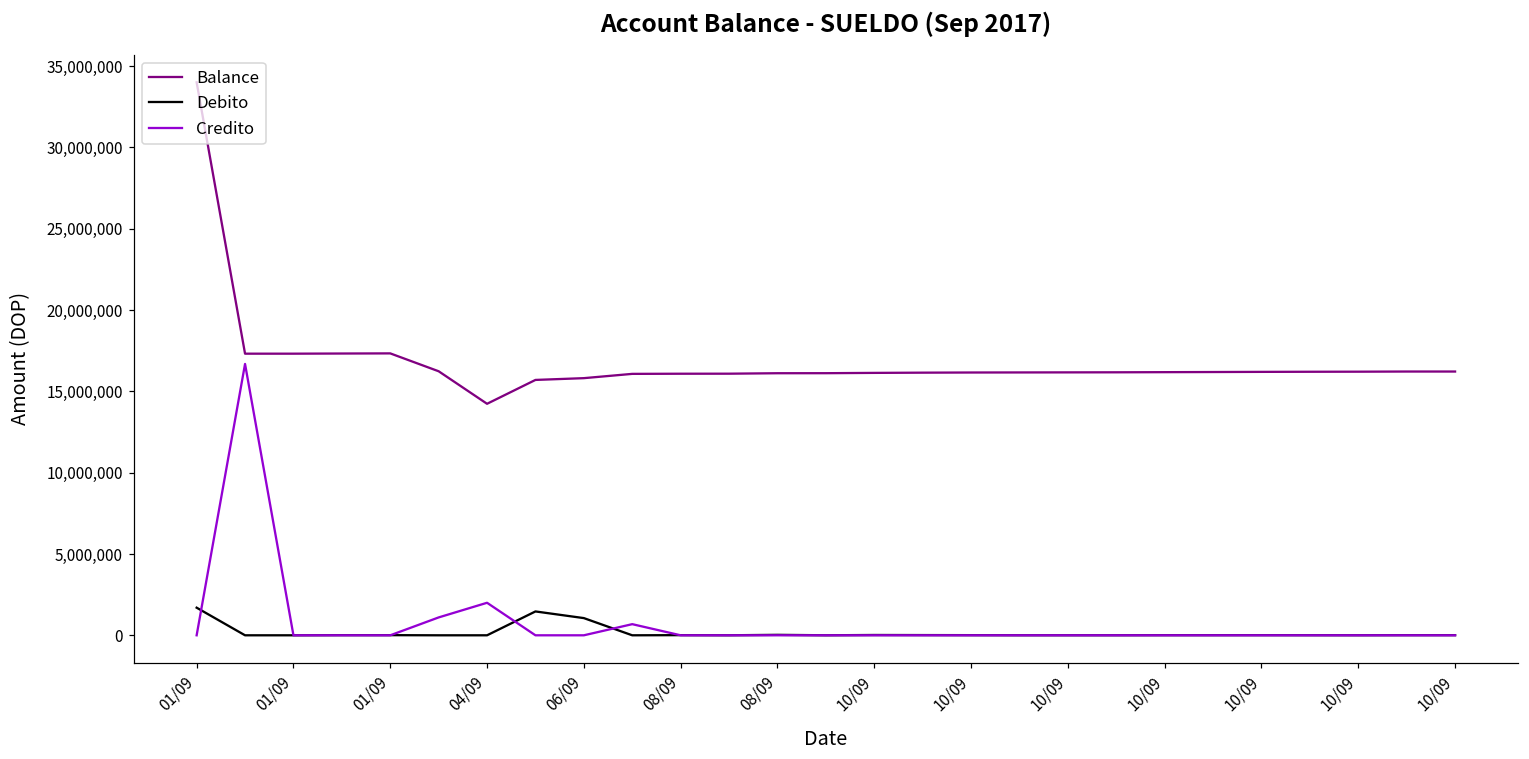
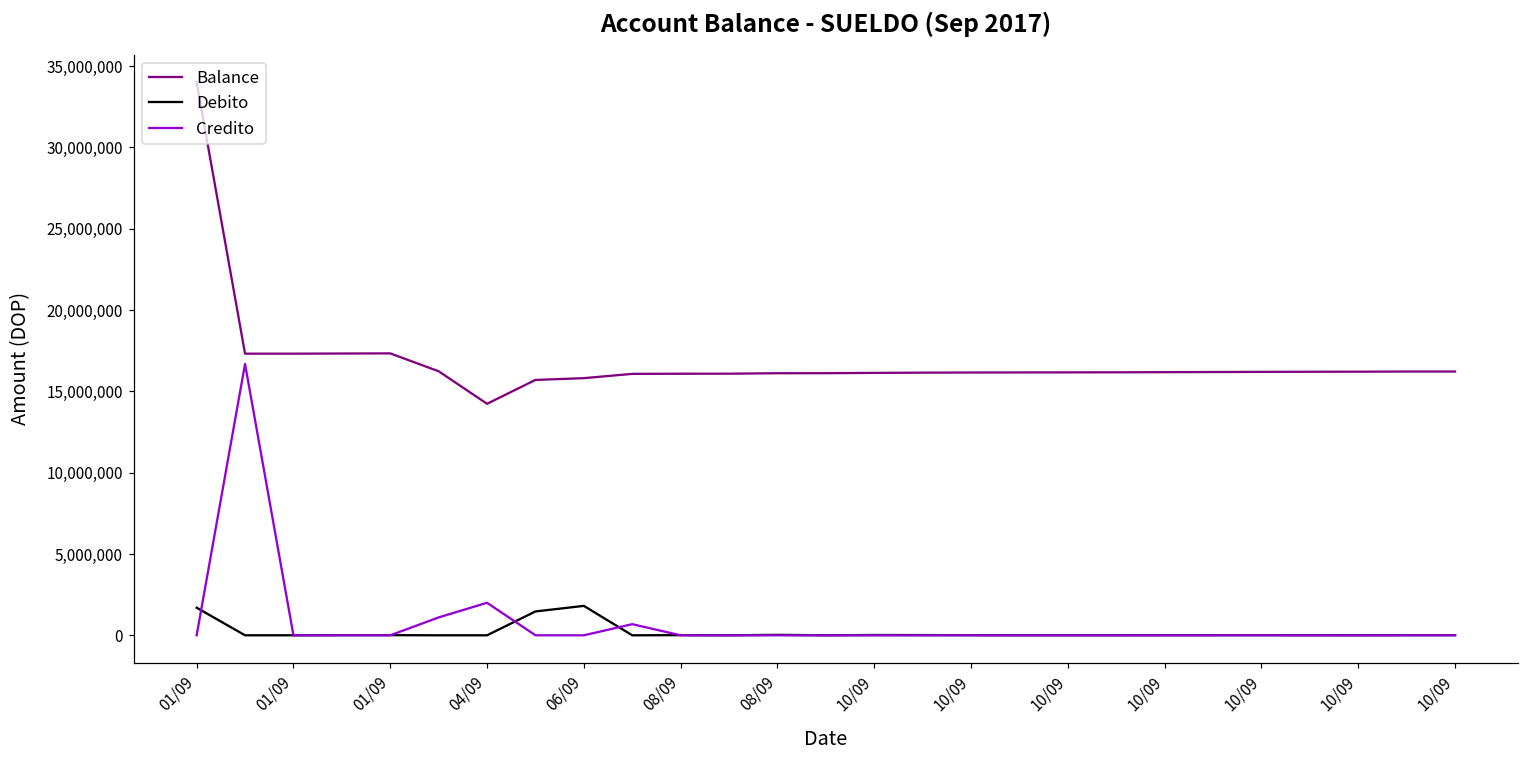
Debito, 06/09: 1,100,000 -> 1,800,000
